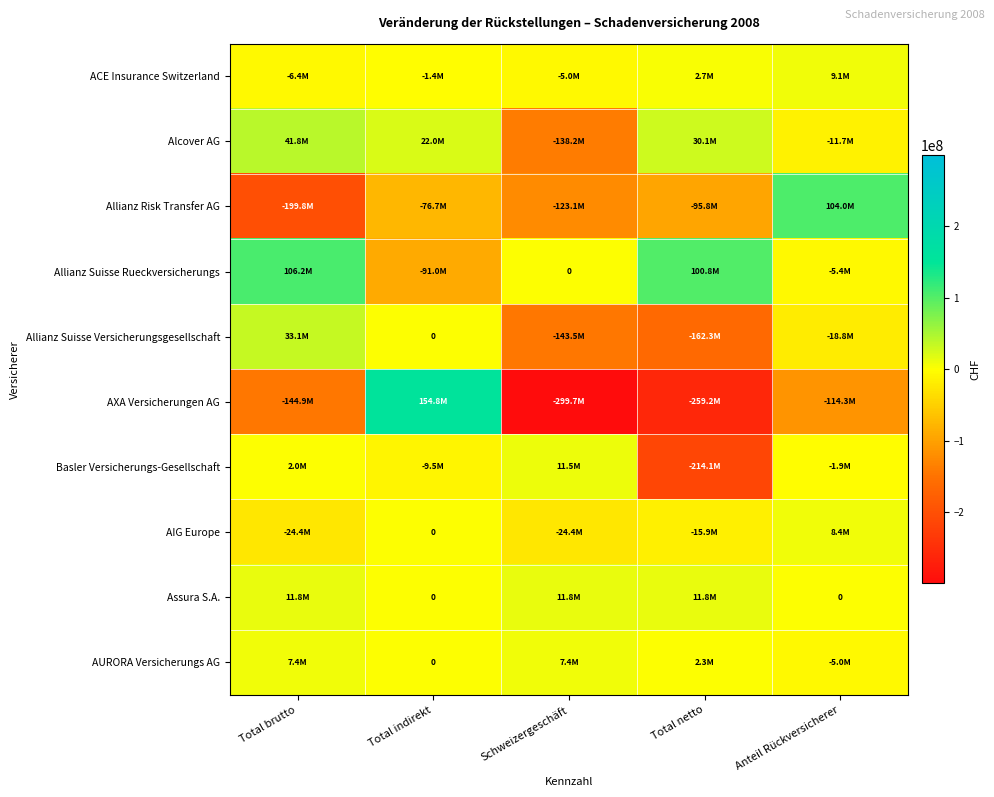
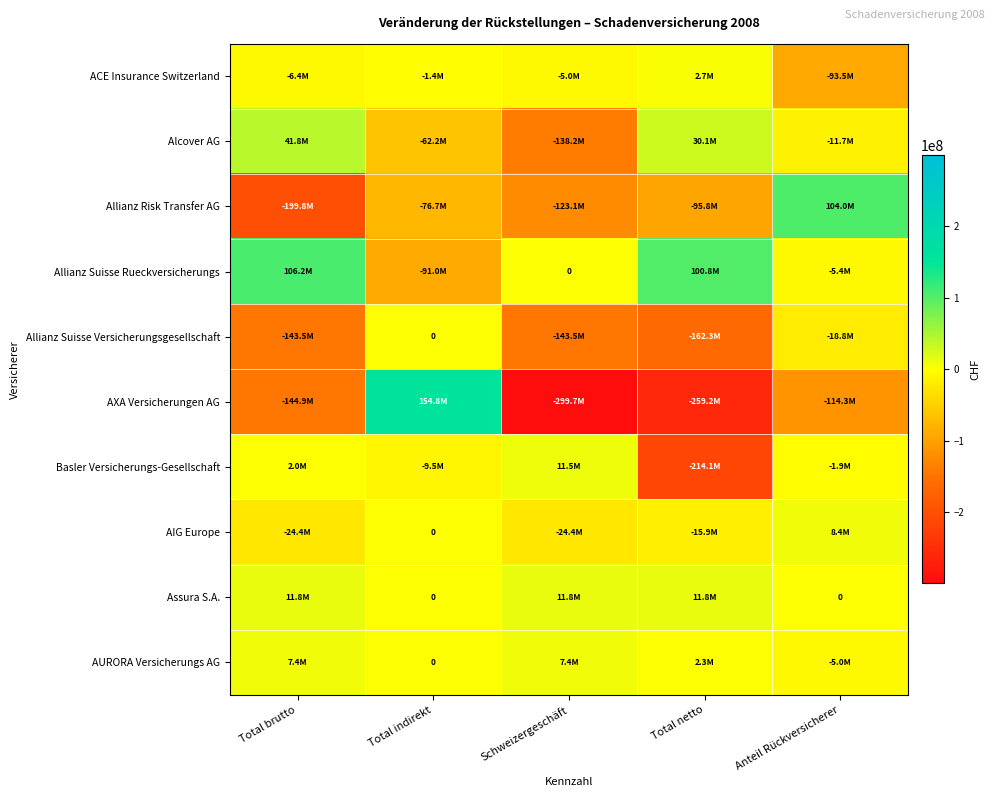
ACE Insurance Switzerland, Anteil Rückversicherer: 9.1M -> -93.5M
Alcover AG, Total indirekt: 22.0M -> -62.2M
Allianz Suisse Versicherungsgesellschaft, Total brutto: 33.1M -> -143.5M
